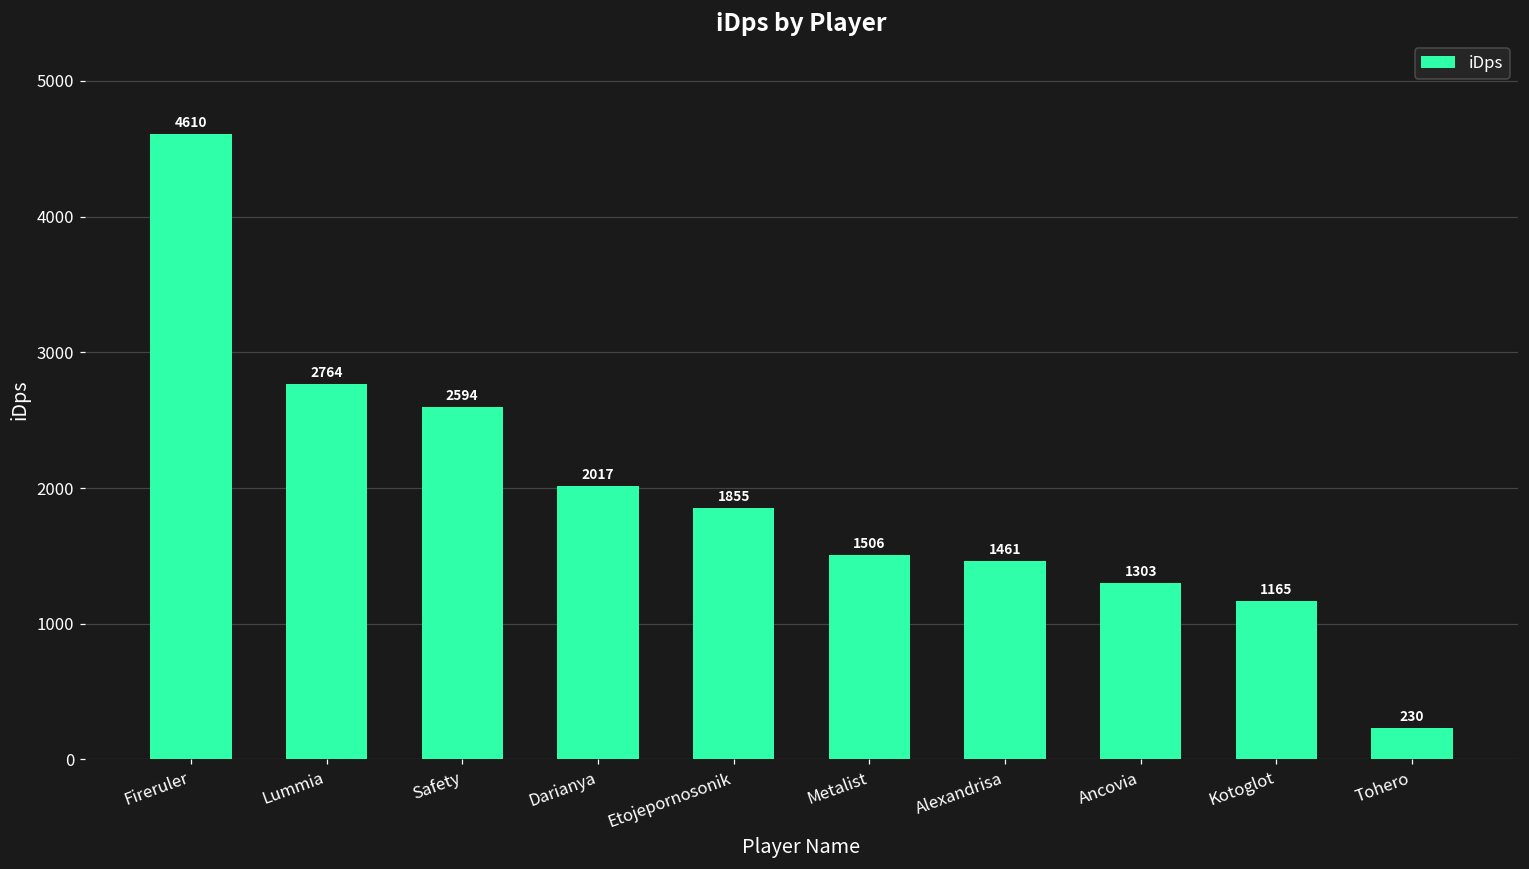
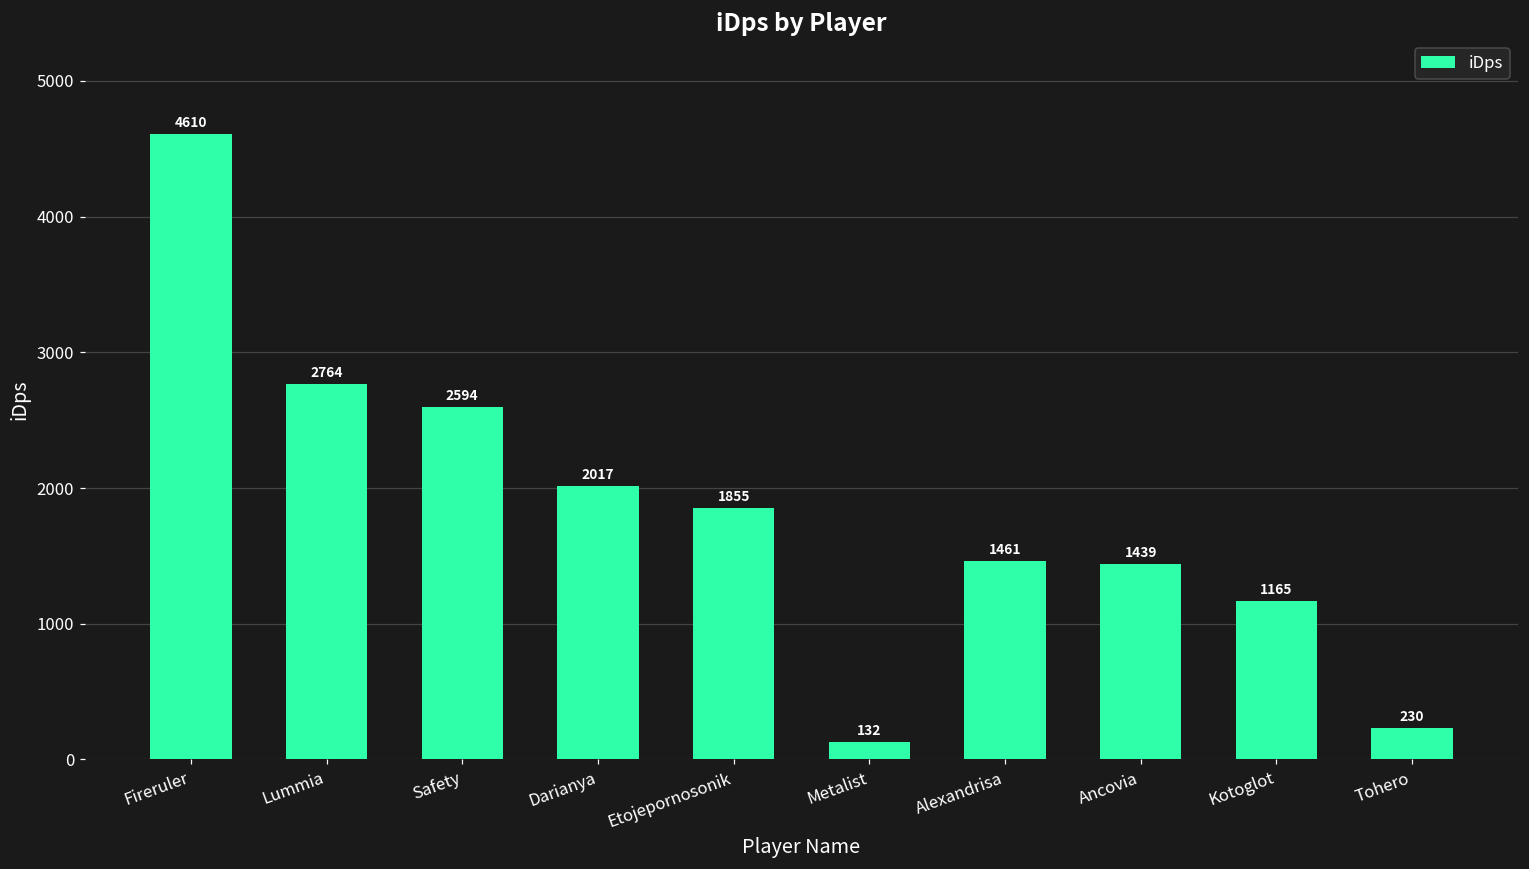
Metalist: 1506 -> 132
Ancovia: 1303 -> 1439
